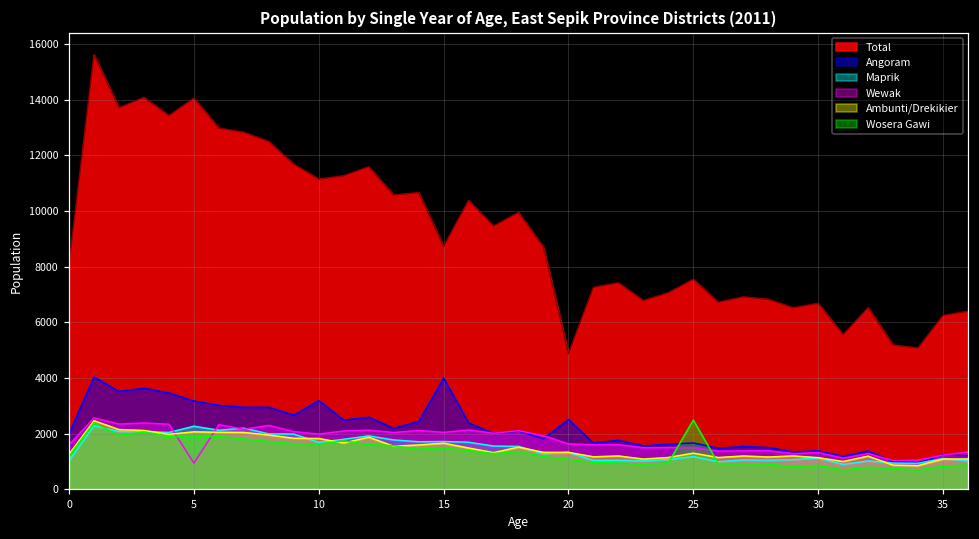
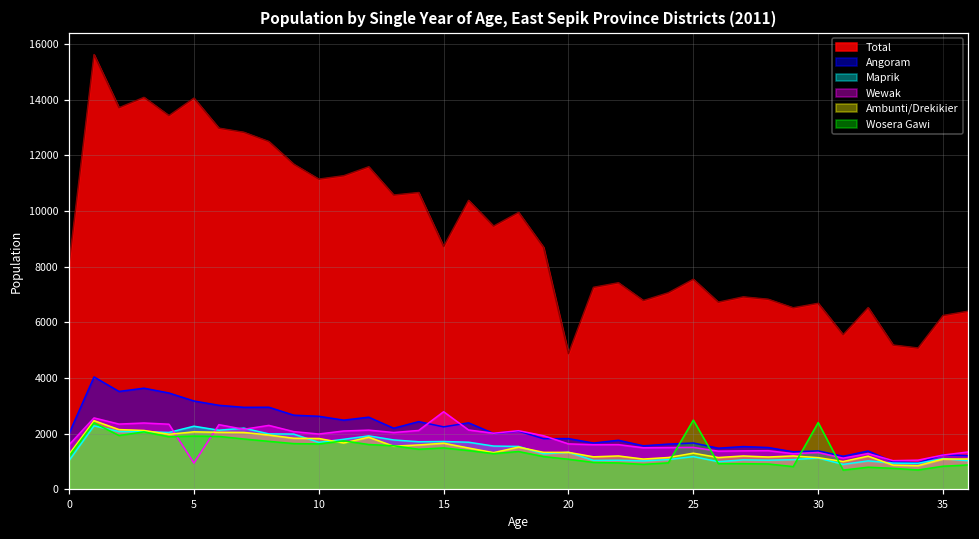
Angoram, 10: 3200 -> 2600
Angoram, 15: 4000 -> 2200
Wewak, 15: 2000 -> 2800
Angoram, 20: 2500 -> 1800
Wosera Gawi, 30: 900 -> 2400
